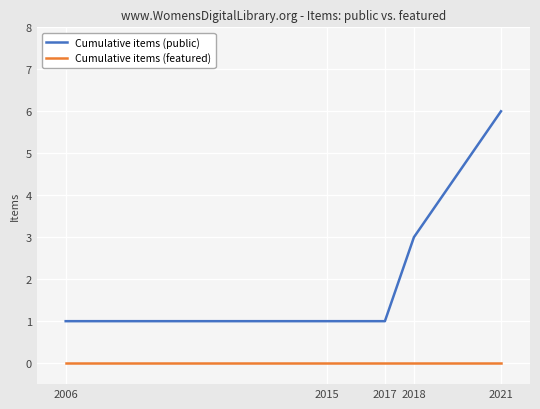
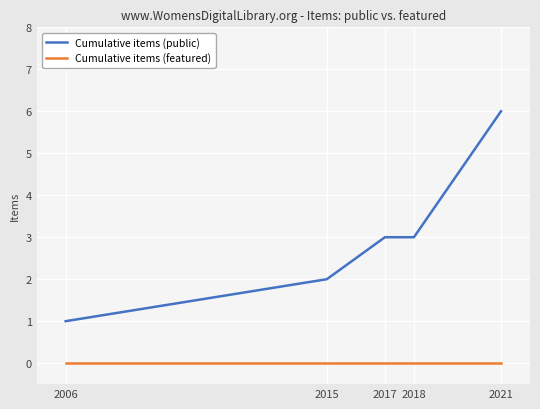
Cumulative items (public), 2015: 1 -> 2
Cumulative items (public), 2017: 1 -> 3
